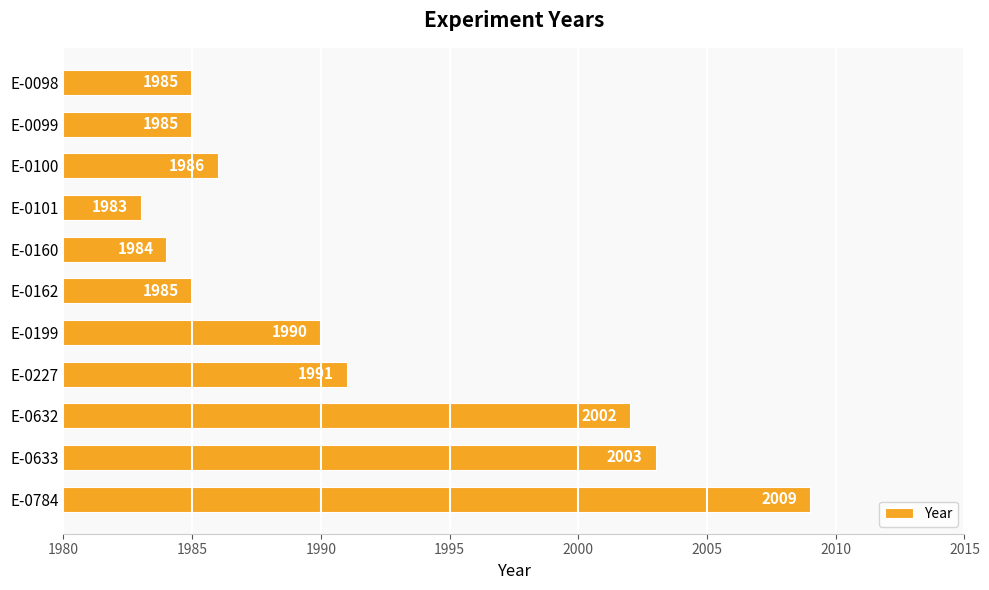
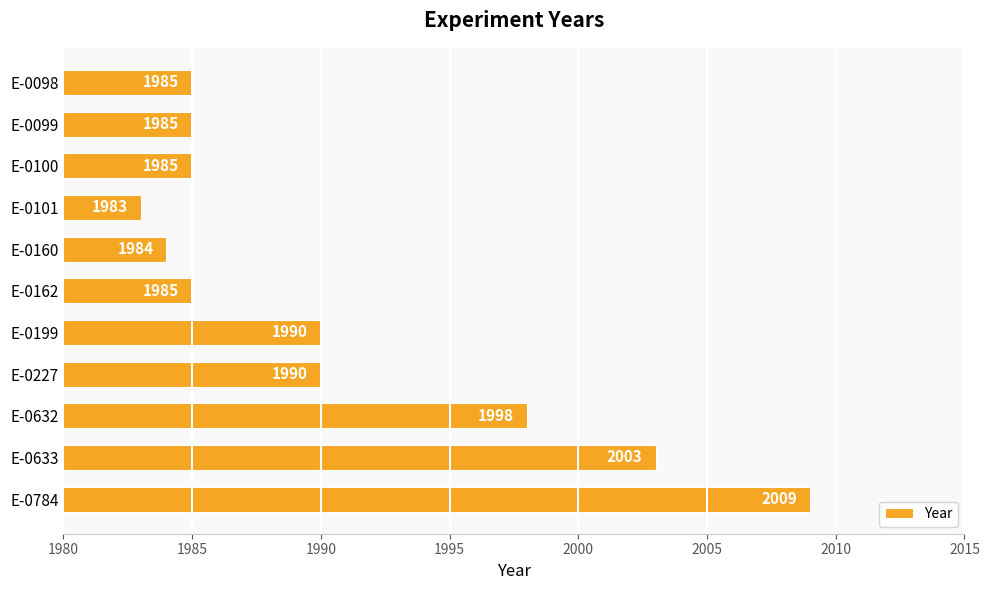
E-0100: 1986 -> 1985
E-0227: 1991 -> 1990
E-0632: 2002 -> 1998
